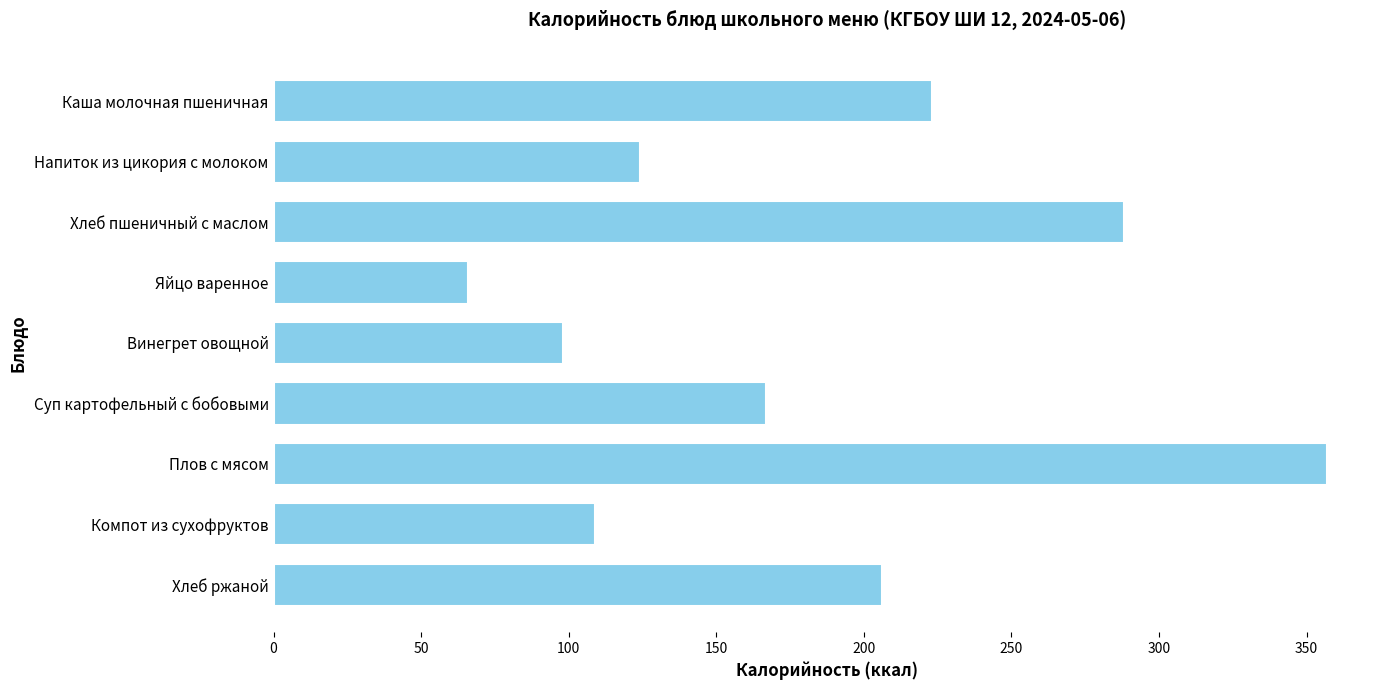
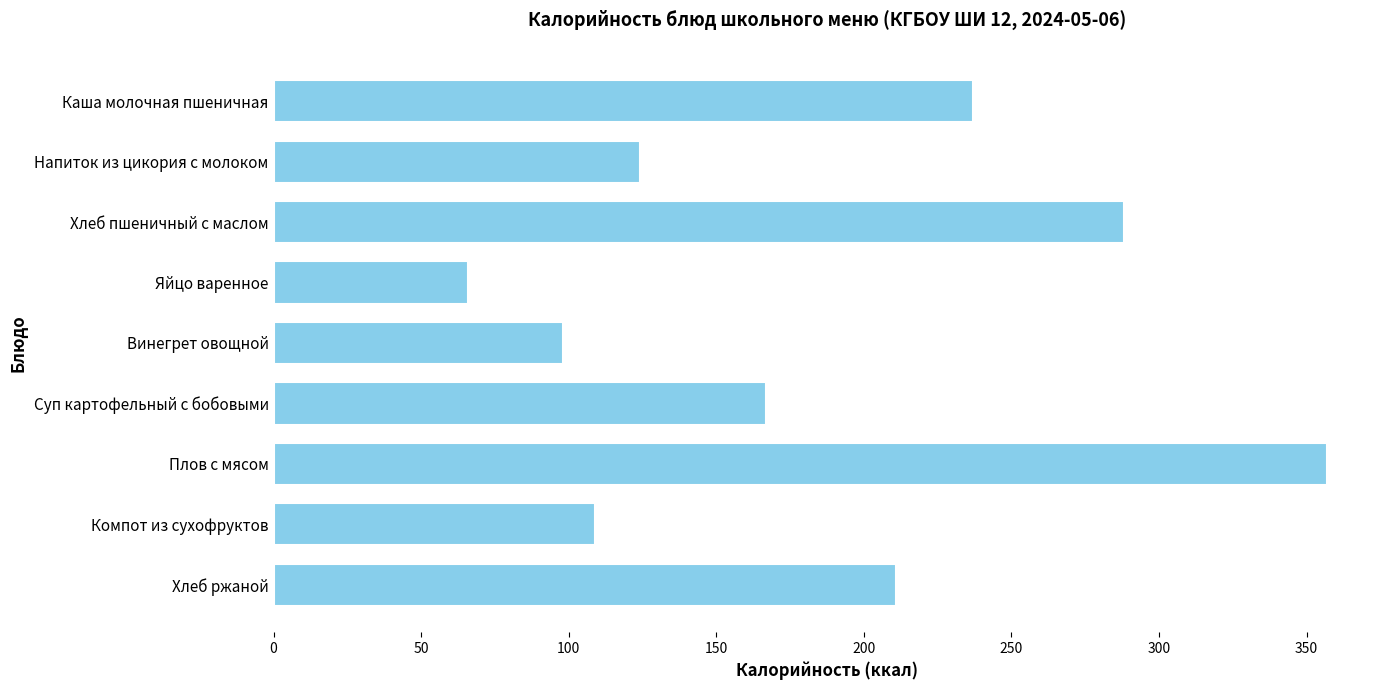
Каша молочная пшеничная: 223 -> 237
Хлеб ржаной: 206 -> 211
